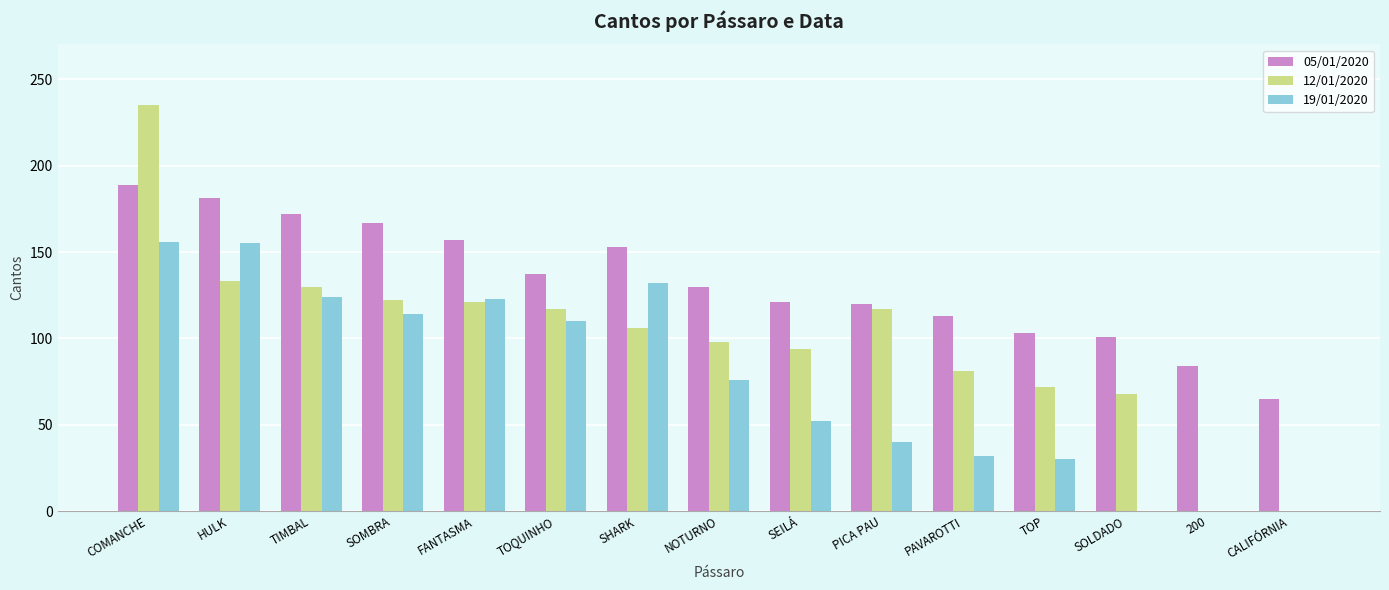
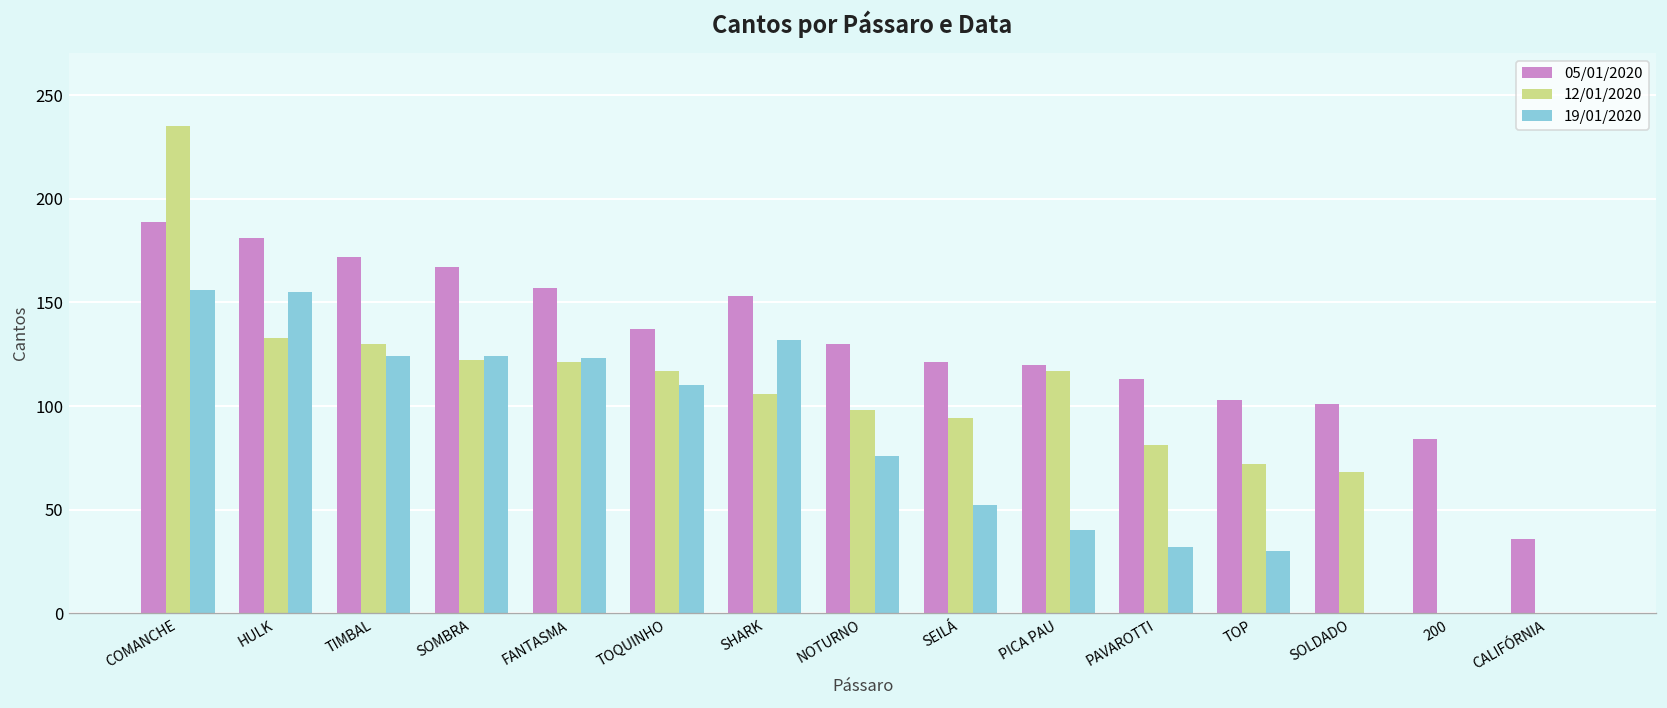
19/01/2020, SOMBRA: 114 -> 124
05/01/2020, CALIFÓRNIA: 65 -> 36
